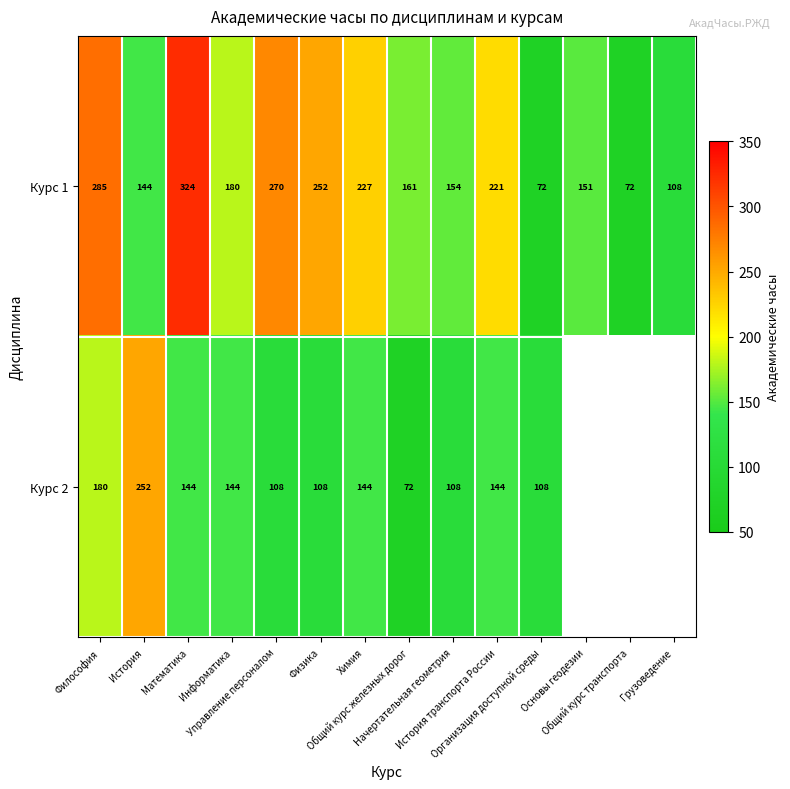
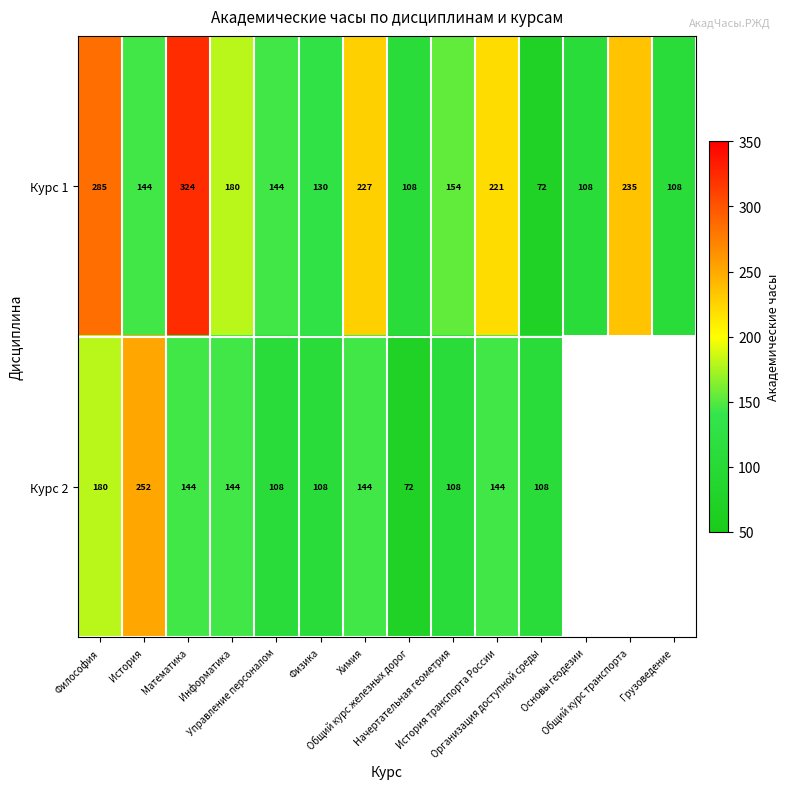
Курс 1, Управление персоналом: 270 -> 144
Курс 1, Физика: 252 -> 130
Курс 1, Общий курс железных дорог: 161 -> 108
Курс 1, Основы геодезии: 151 -> 108
Курс 1, Общий курс транспорта: 72 -> 235
